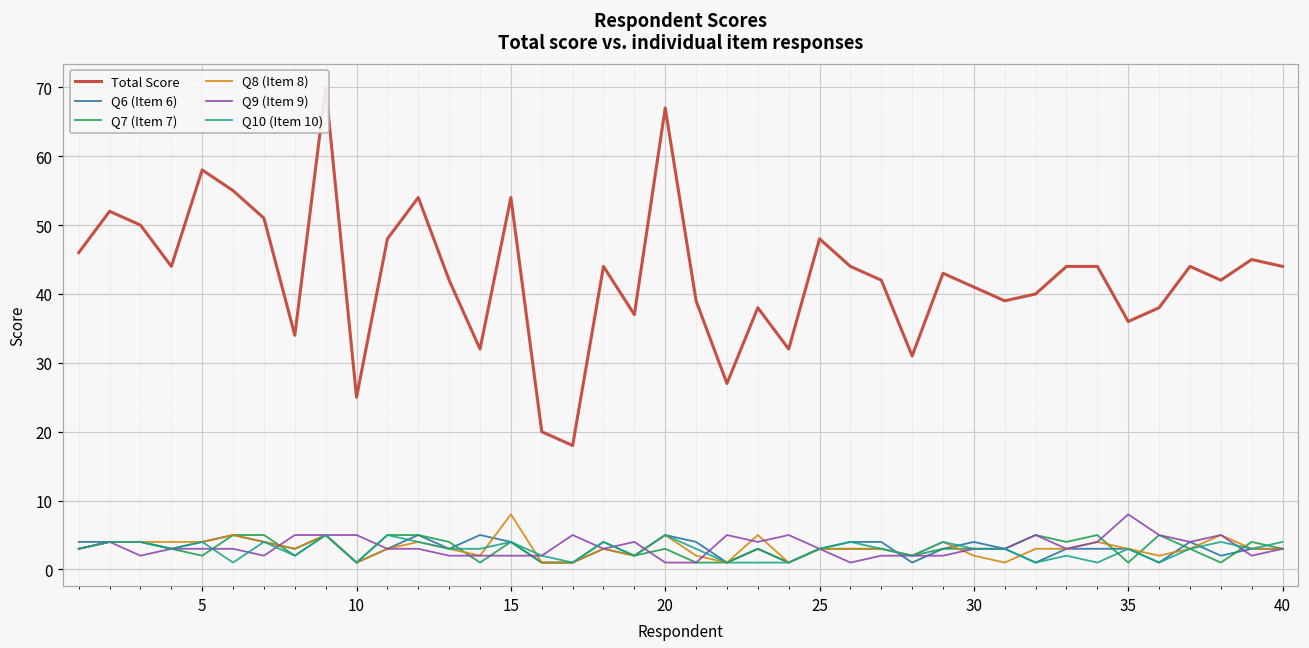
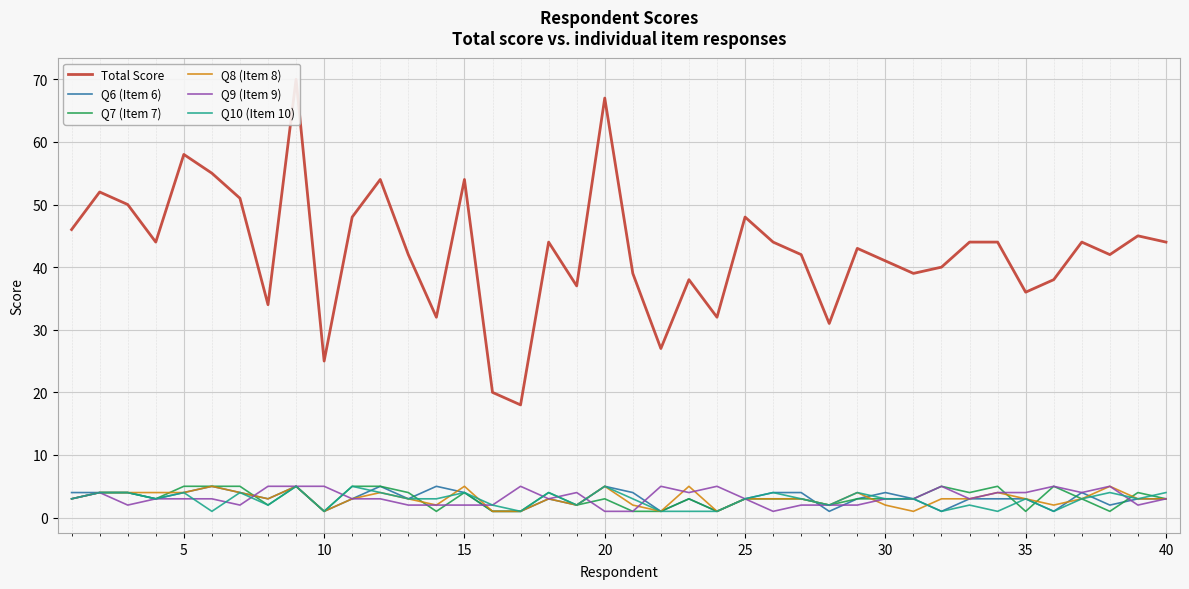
Q7 (Item 7), 5: 2 -> 5
Q8 (Item 8), 15: 8 -> 5
Q9 (Item 9), 35: 8 -> 4
